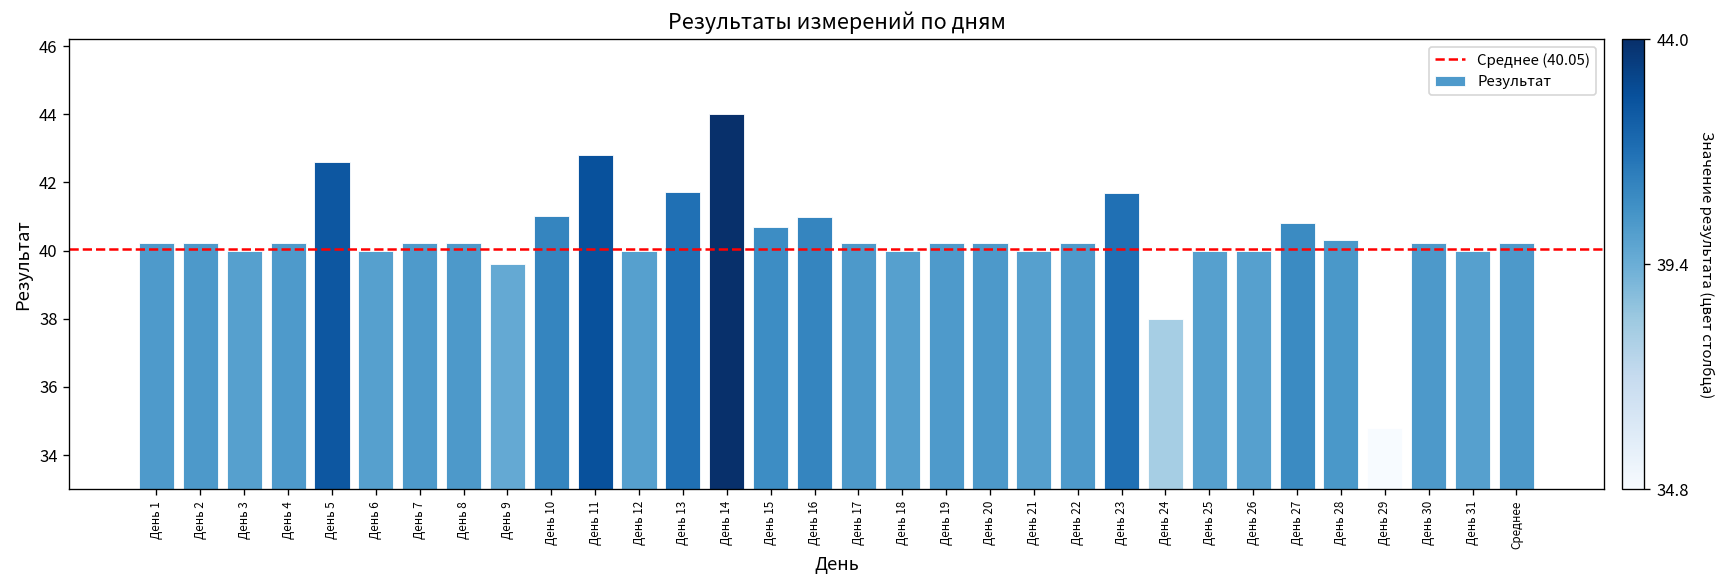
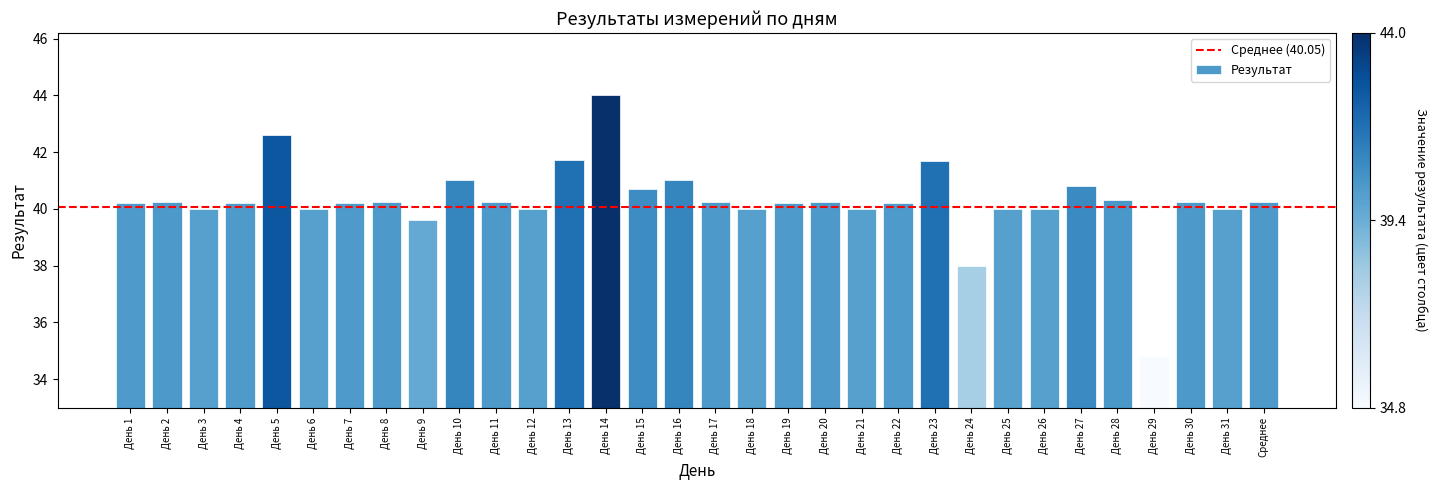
День 11: 42.8 -> 40.2
